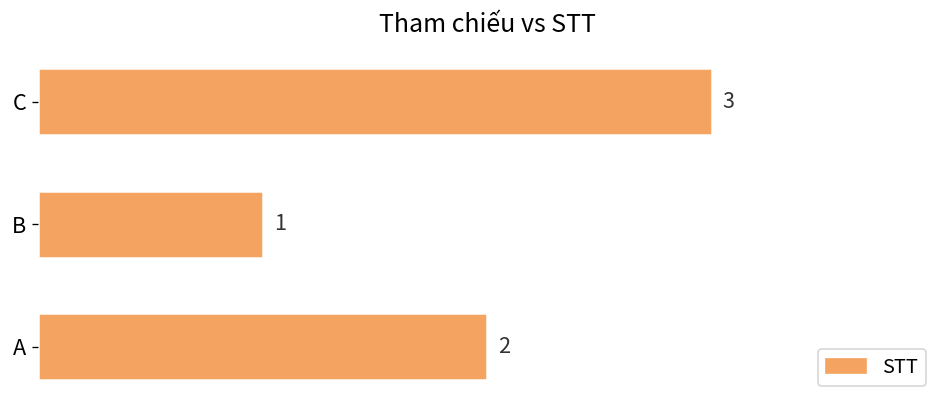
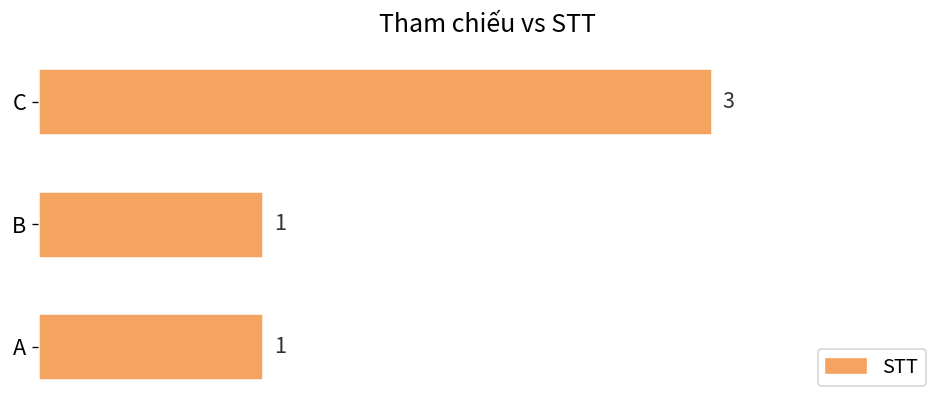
A: 2 -> 1
